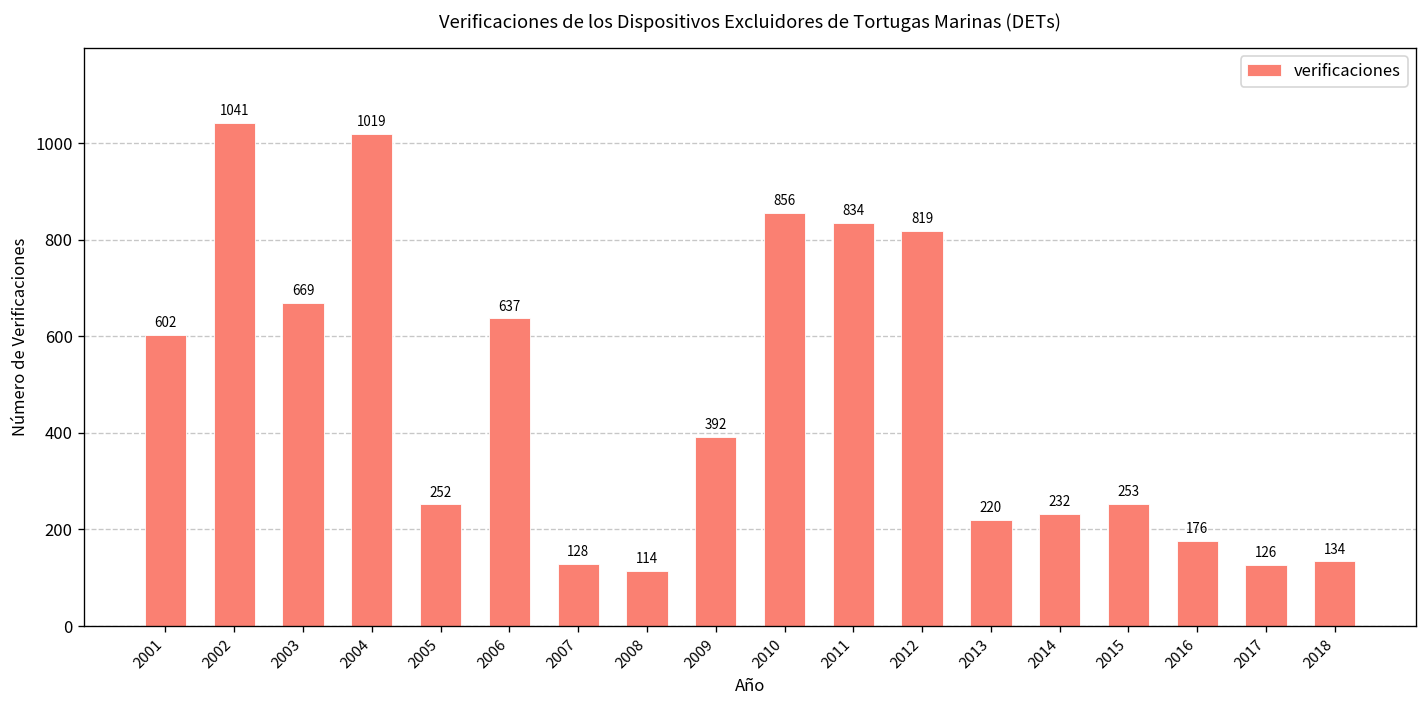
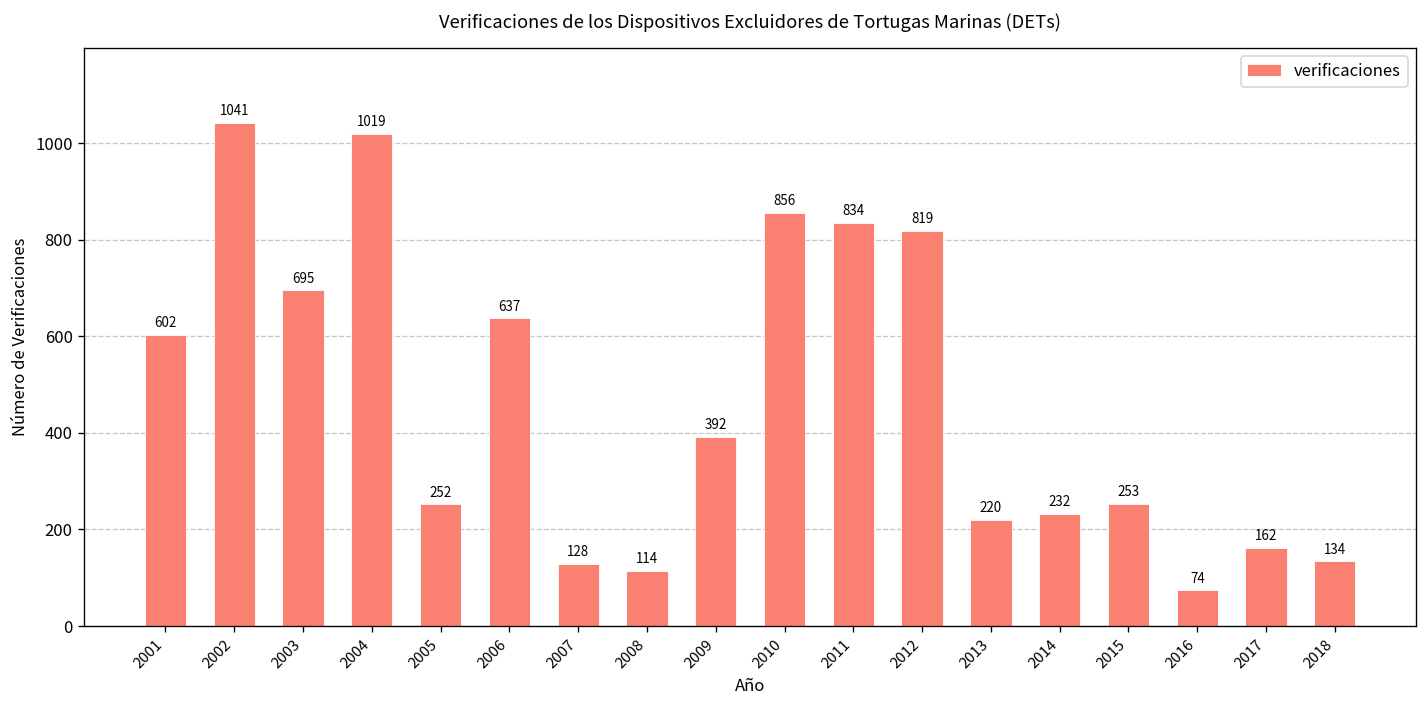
2003: 669 -> 695
2016: 176 -> 74
2017: 126 -> 162
